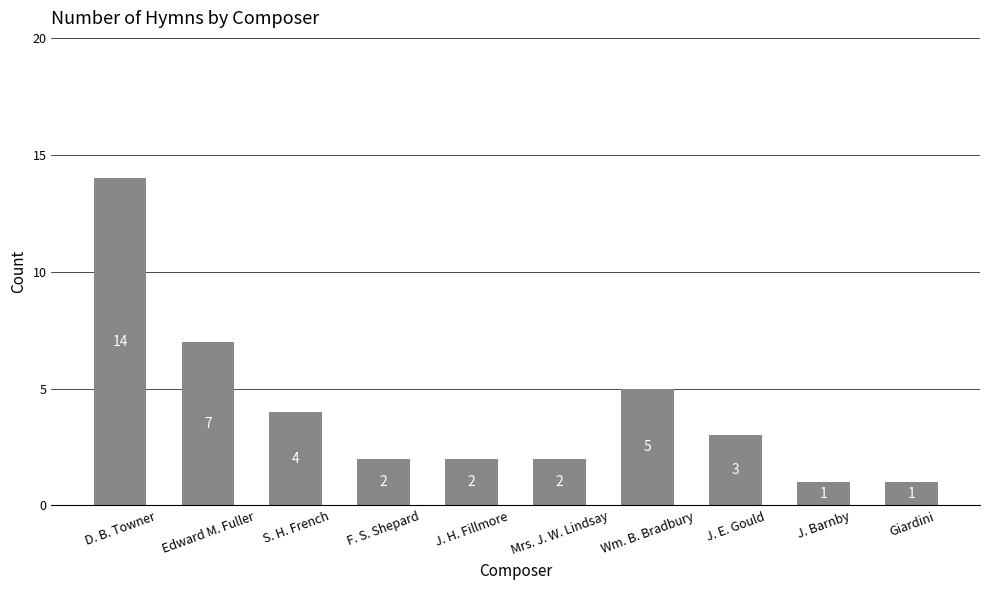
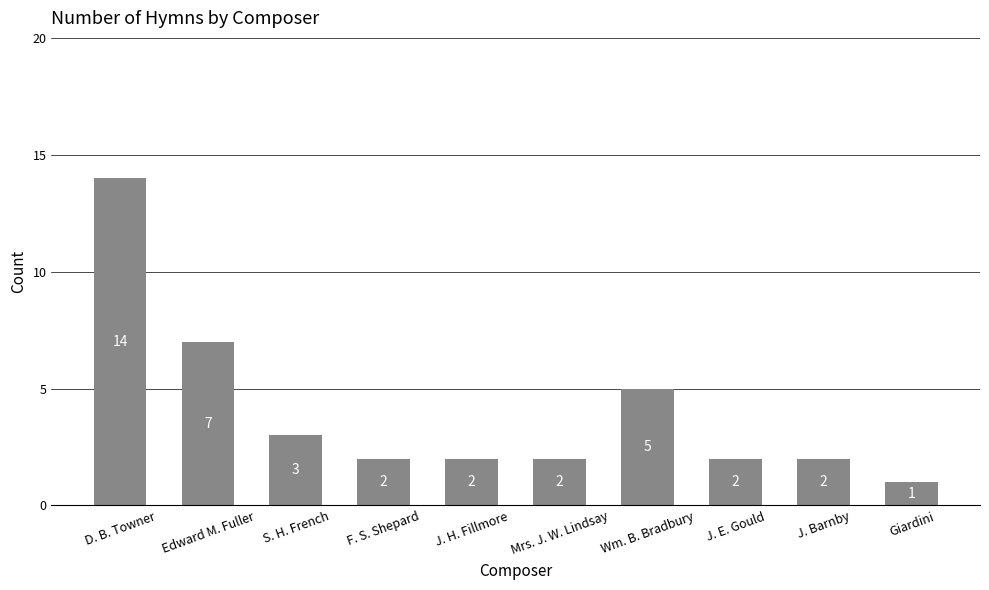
S. H. French: 4 -> 3
J. E. Gould: 3 -> 2
J. Barnby: 1 -> 2
